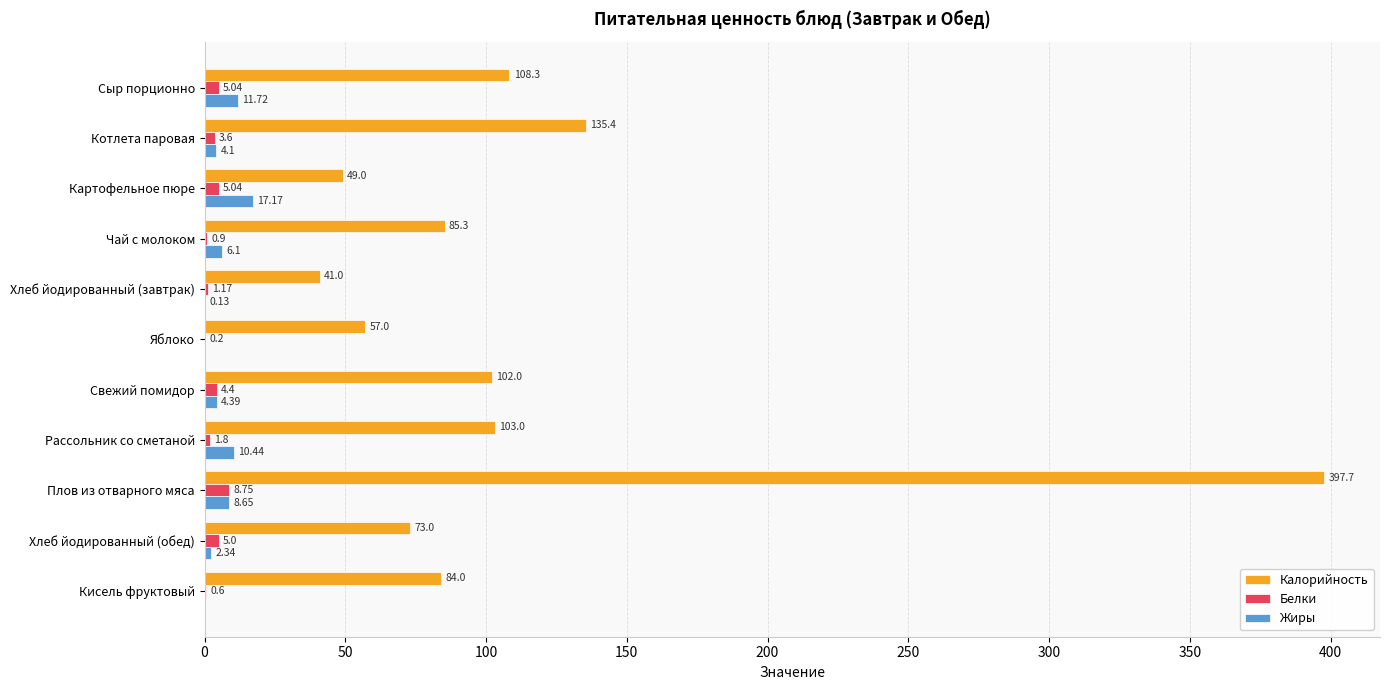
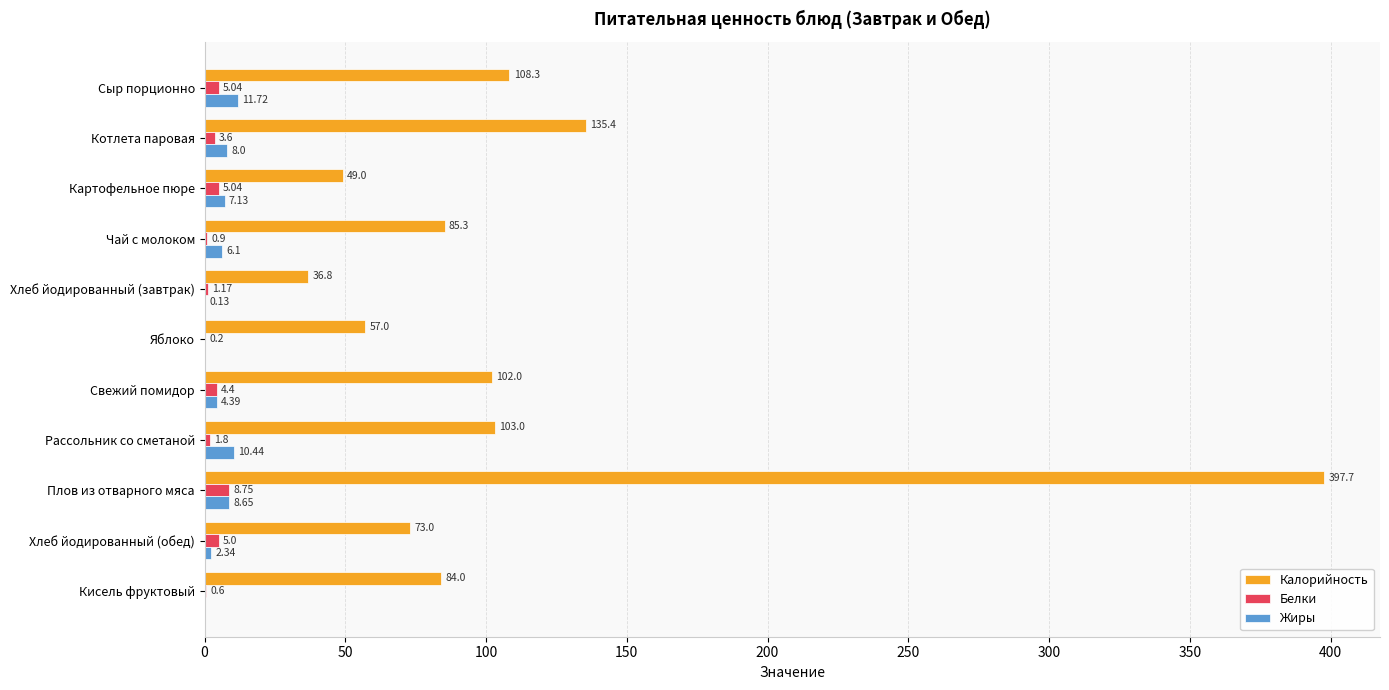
Жиры, Котлета паровая: 4.1 -> 8.0
Жиры, Картофельное пюре: 17.17 -> 7.13
Калорийность, Хлеб йодированный (завтрак): 41.0 -> 36.8
